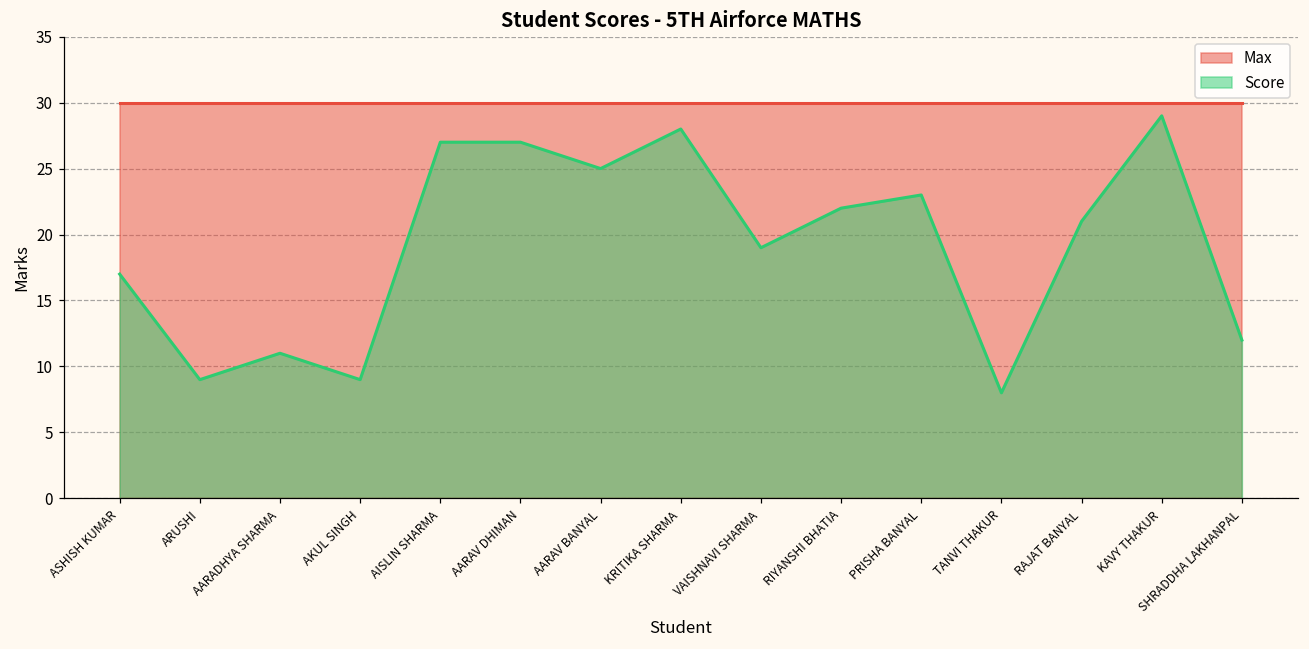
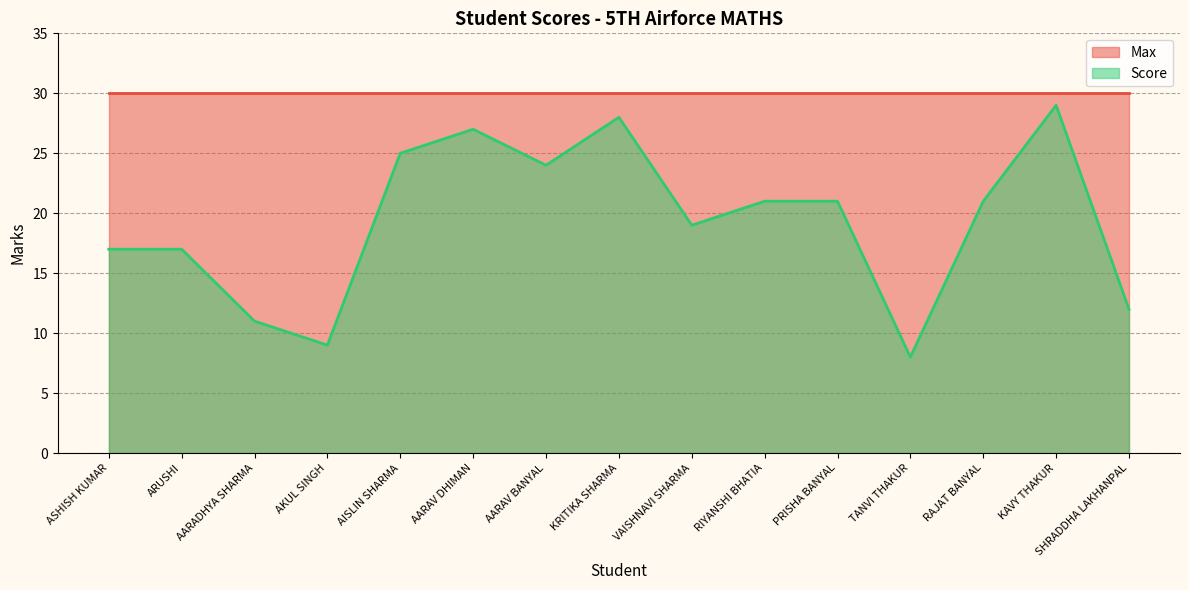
Score, ARUSHI: 9 -> 17
Score, AISLIN SHARMA: 27 -> 25
Score, AARAV BANYAL: 25 -> 24
Score, RIYANSHI BHATIA: 22 -> 21
Score, PRISHA BANYAL: 23 -> 21
